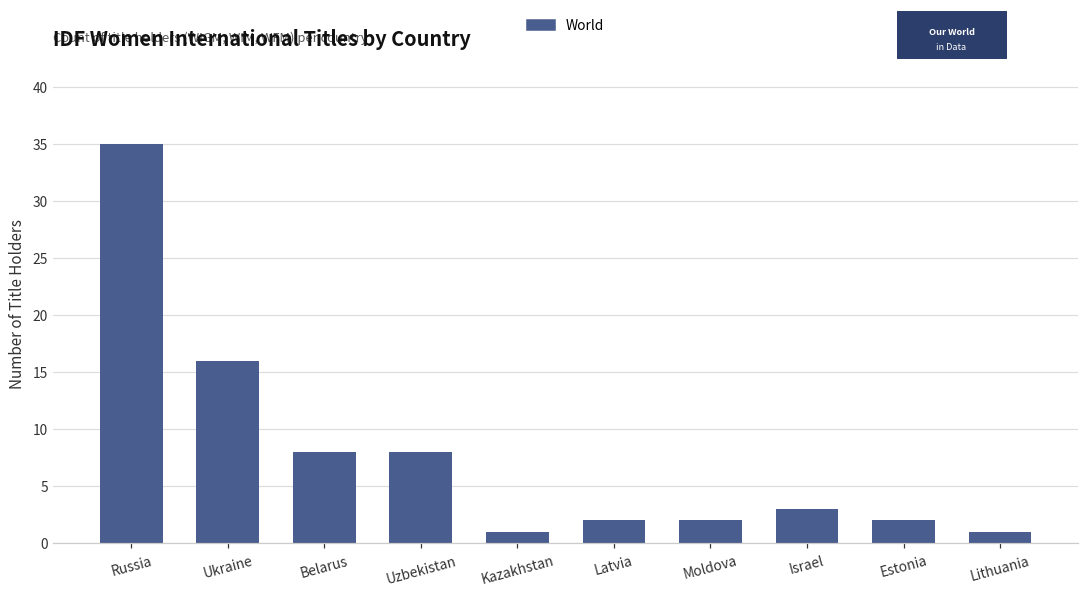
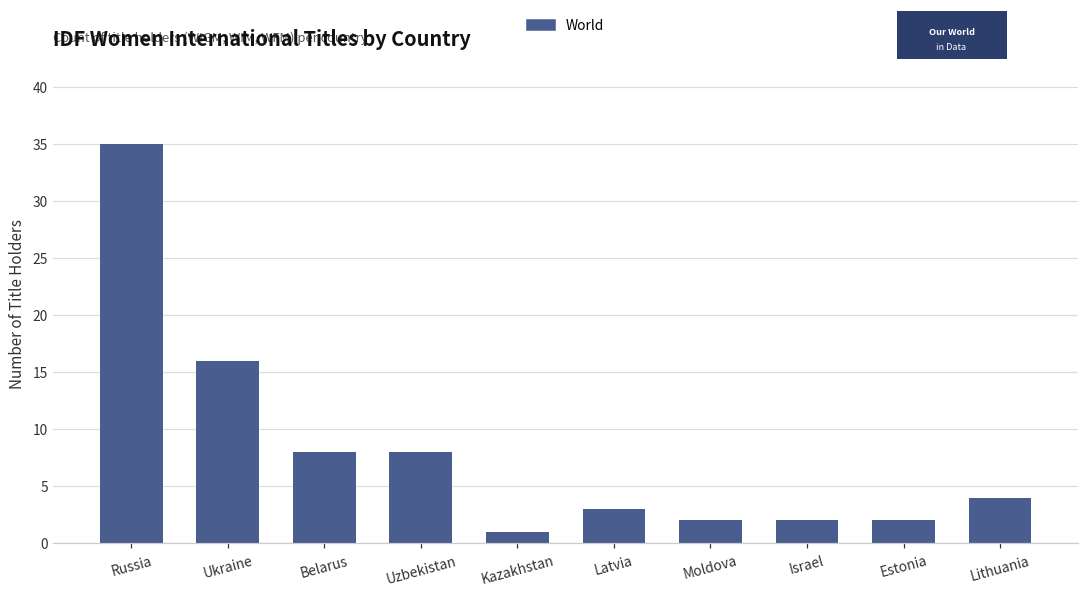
Latvia: 2 -> 3
Israel: 3 -> 2
Lithuania: 1 -> 4
